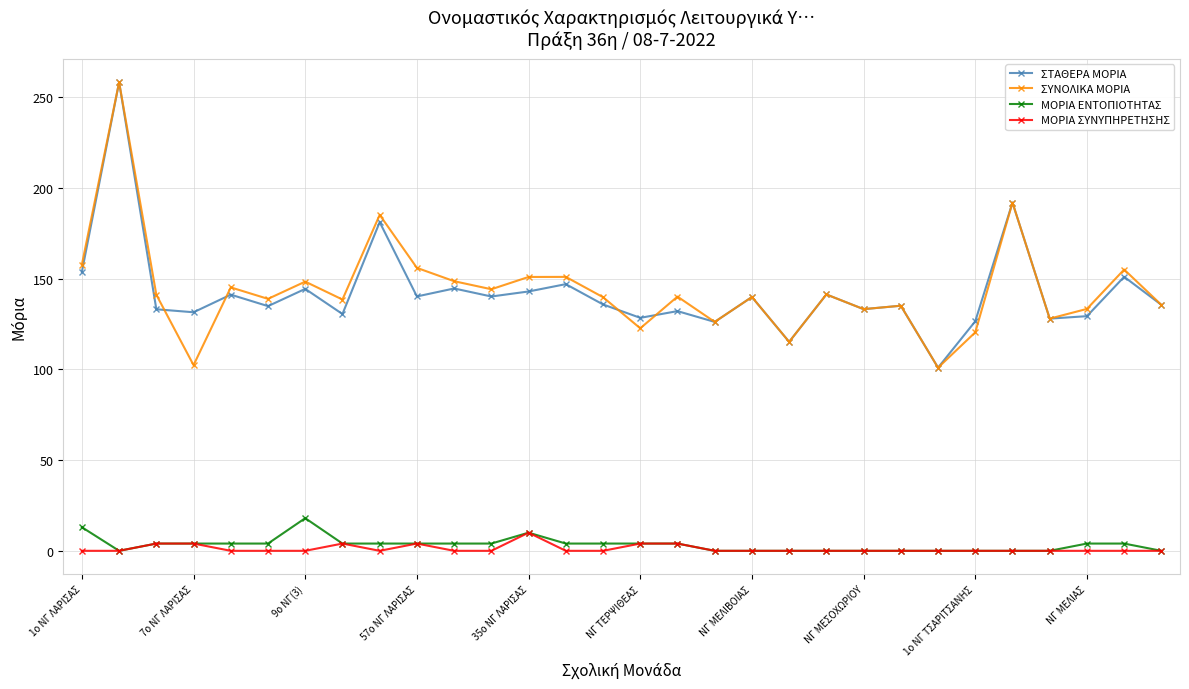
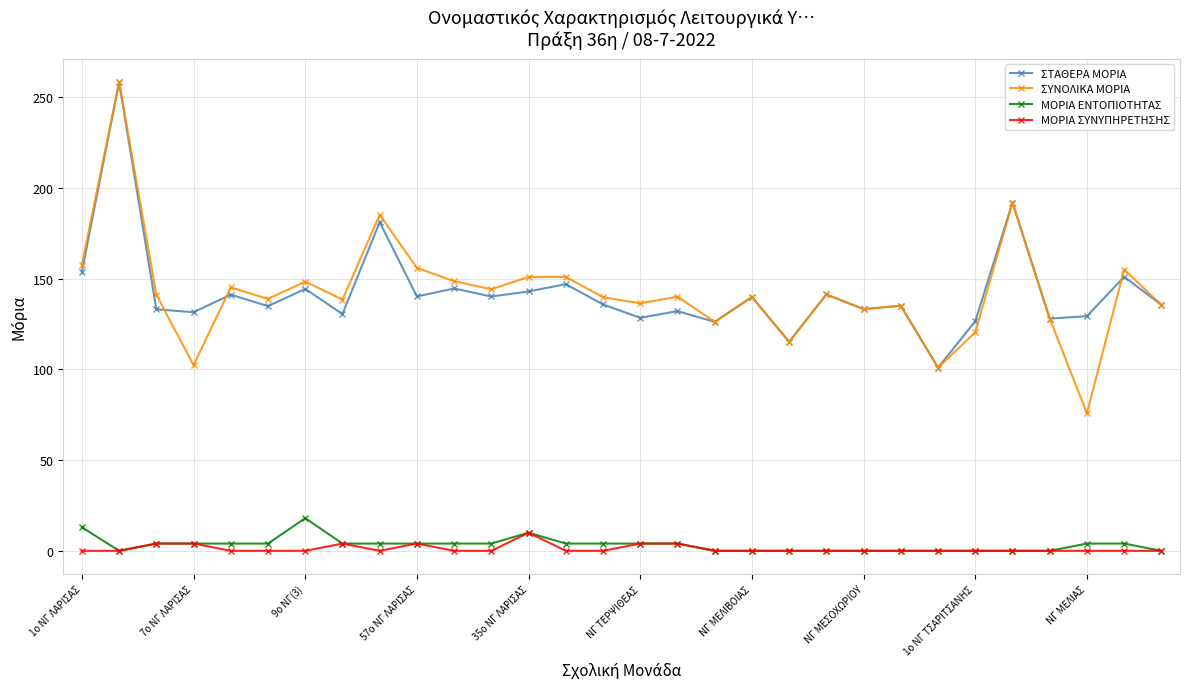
ΣΥΝΟΛΙΚΑ ΜΟΡΙΑ, ΝΓ ΤΕΡΨΙΘΕΑΣ: 123 -> 136
ΣΥΝΟΛΙΚΑ ΜΟΡΙΑ, ΝΓ ΜΕΛΙΑΣ: 133 -> 76
